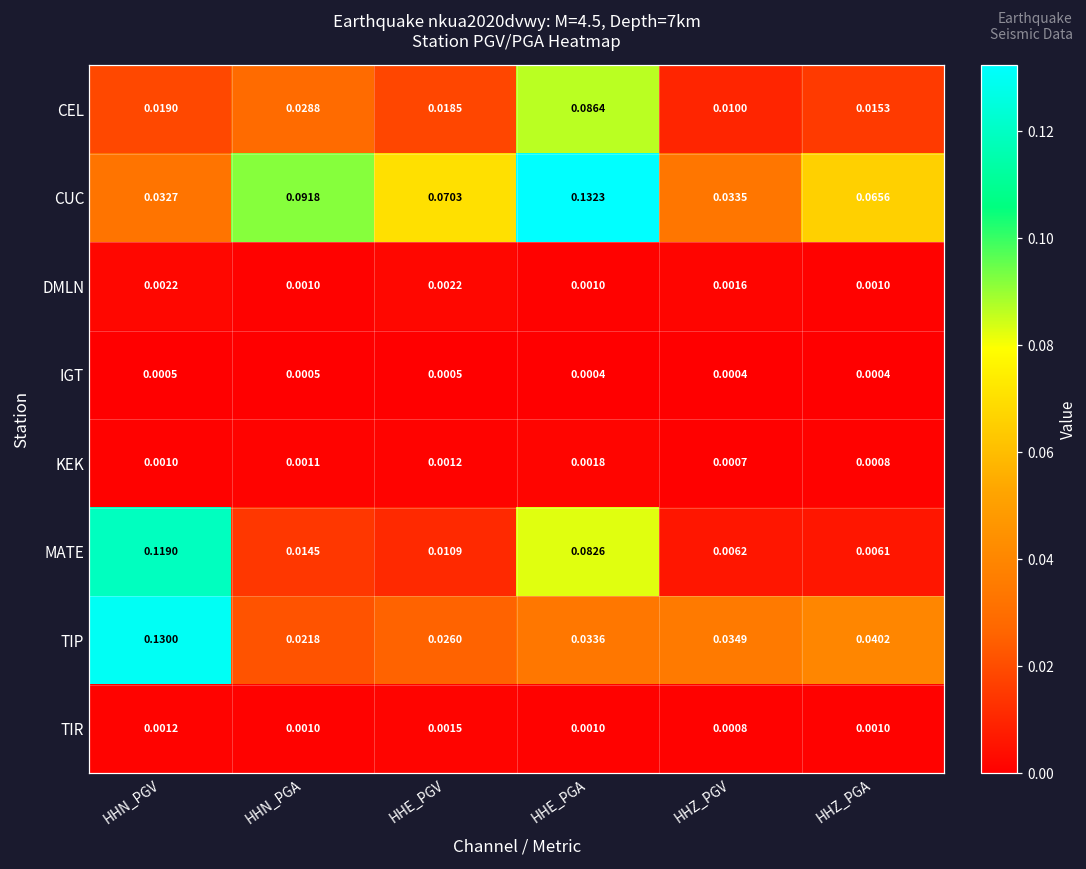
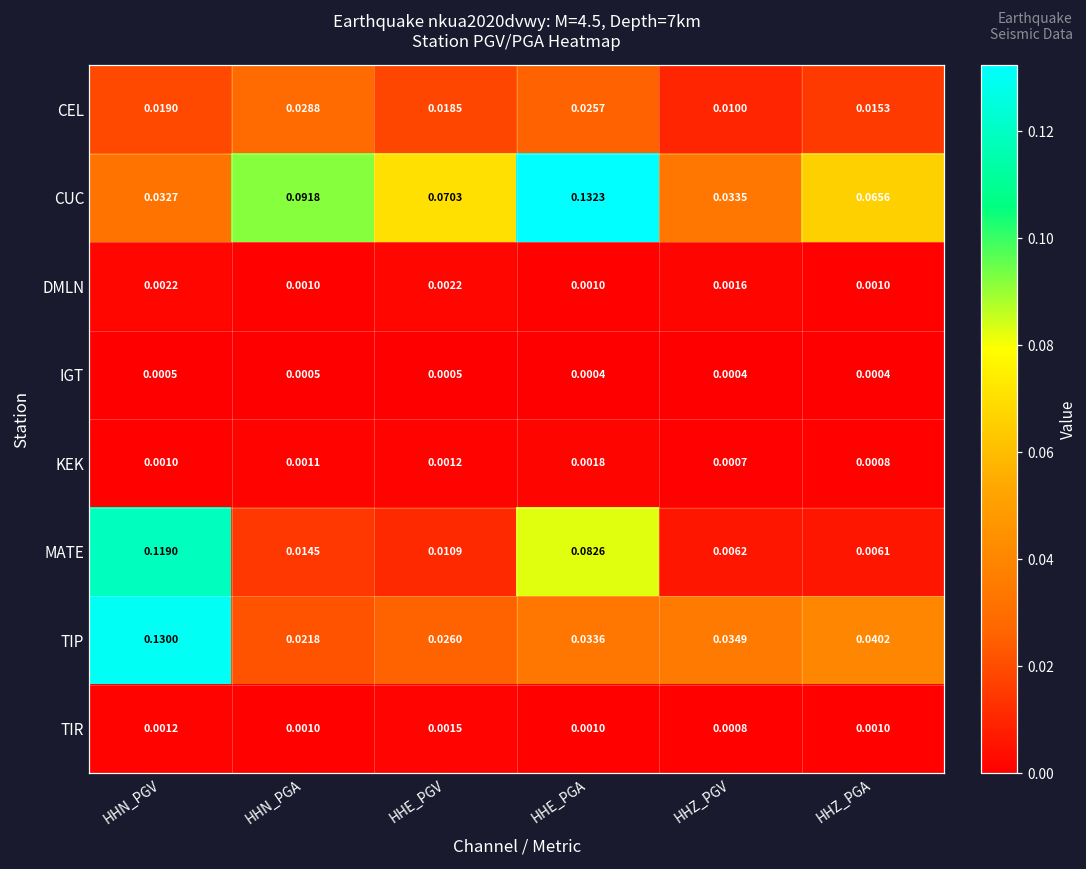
CEL, HHE_PGA: 0.0864 -> 0.0257
